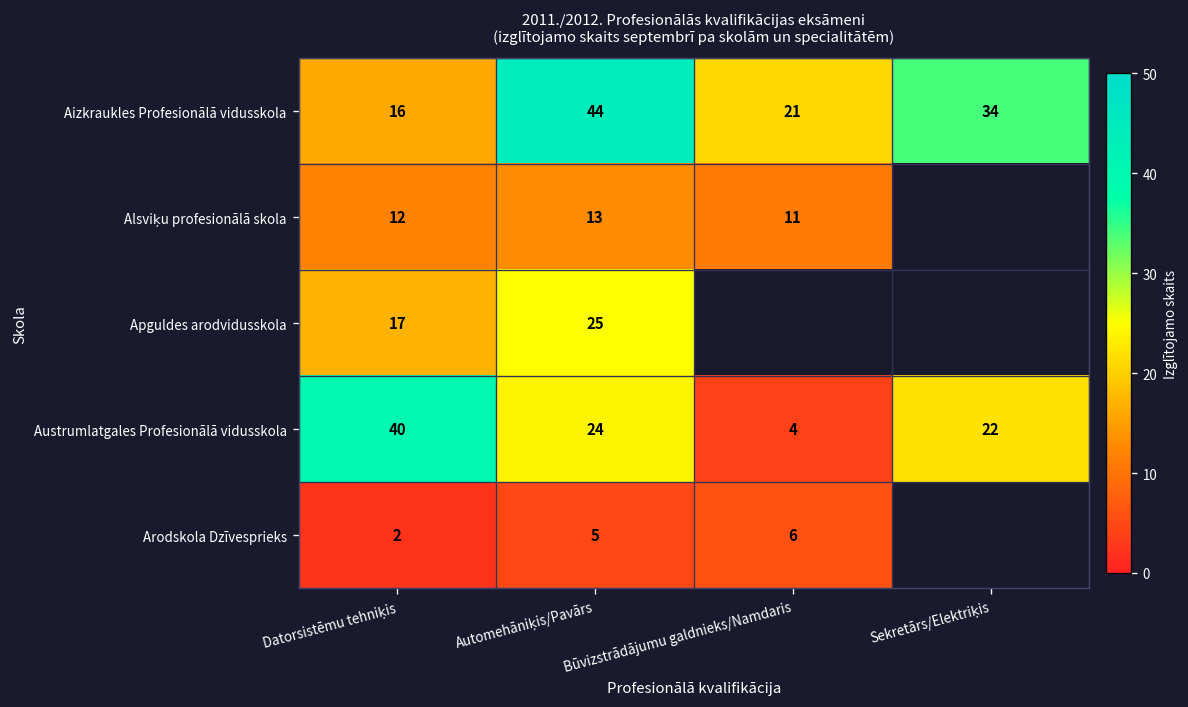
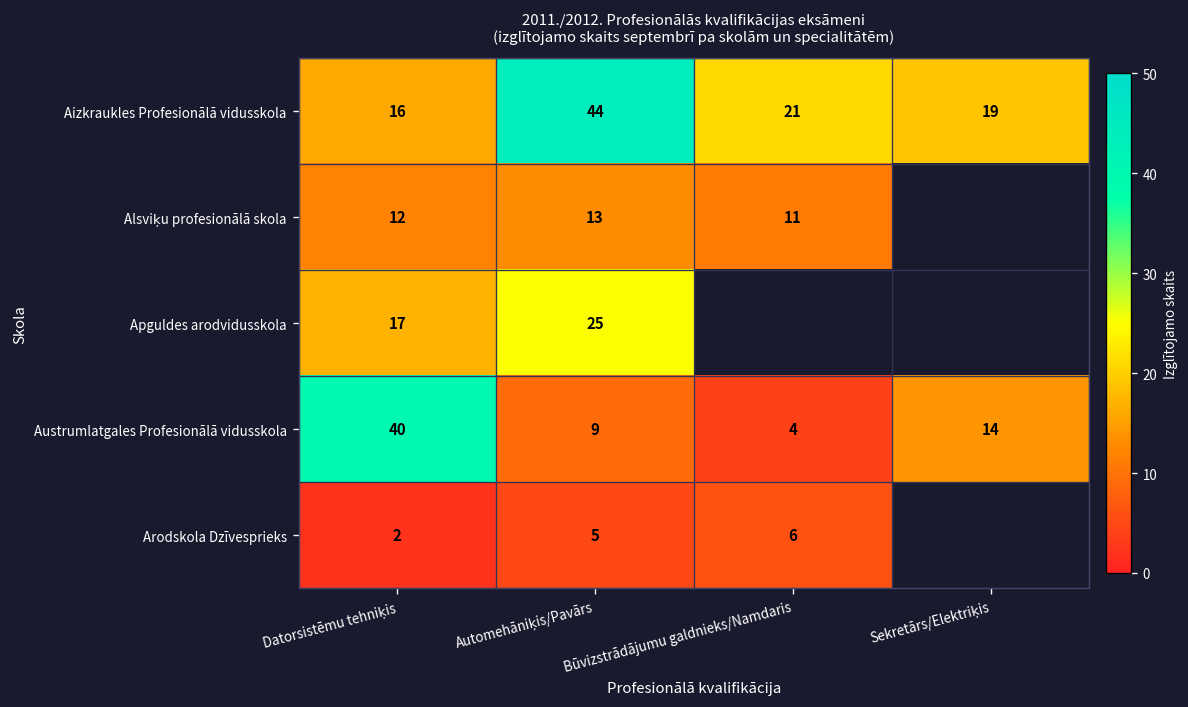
Aizkraukles Profesionālā vidusskola, Sekretārs/Elektriķis: 34 -> 19
Austrumlatgales Profesionālā vidusskola, Automehāniķis/Pavārs: 24 -> 9
Austrumlatgales Profesionālā vidusskola, Sekretārs/Elektriķis: 22 -> 14
